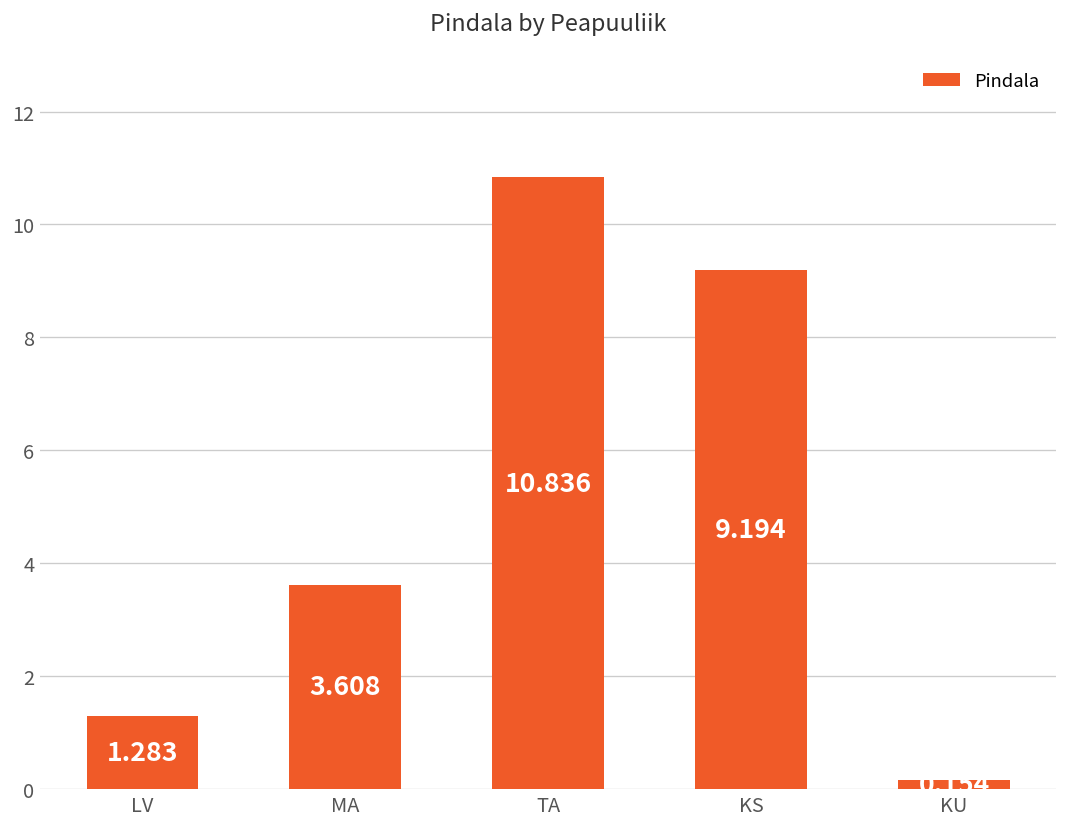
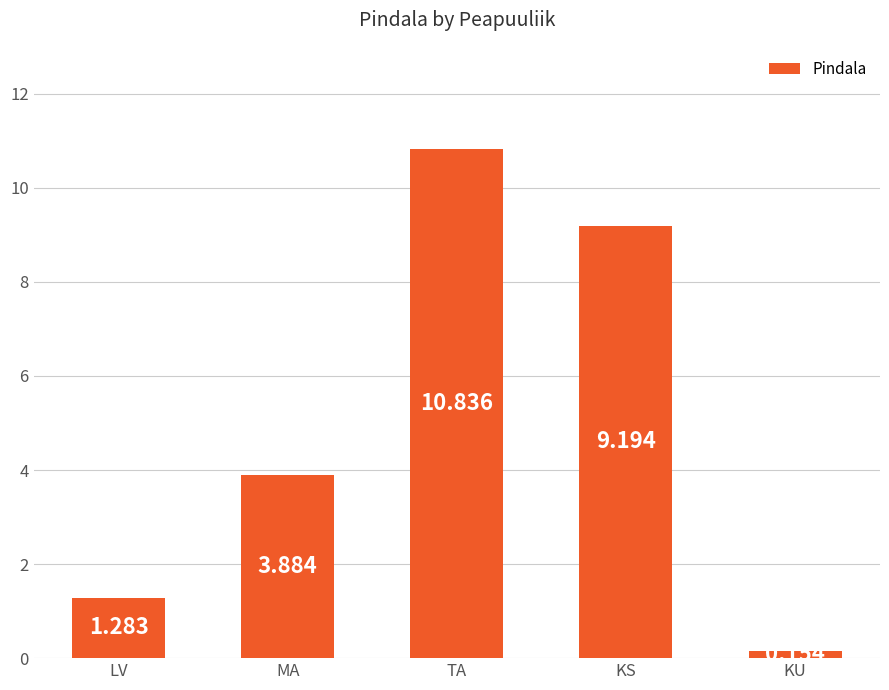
MA: 3.608 -> 3.884
